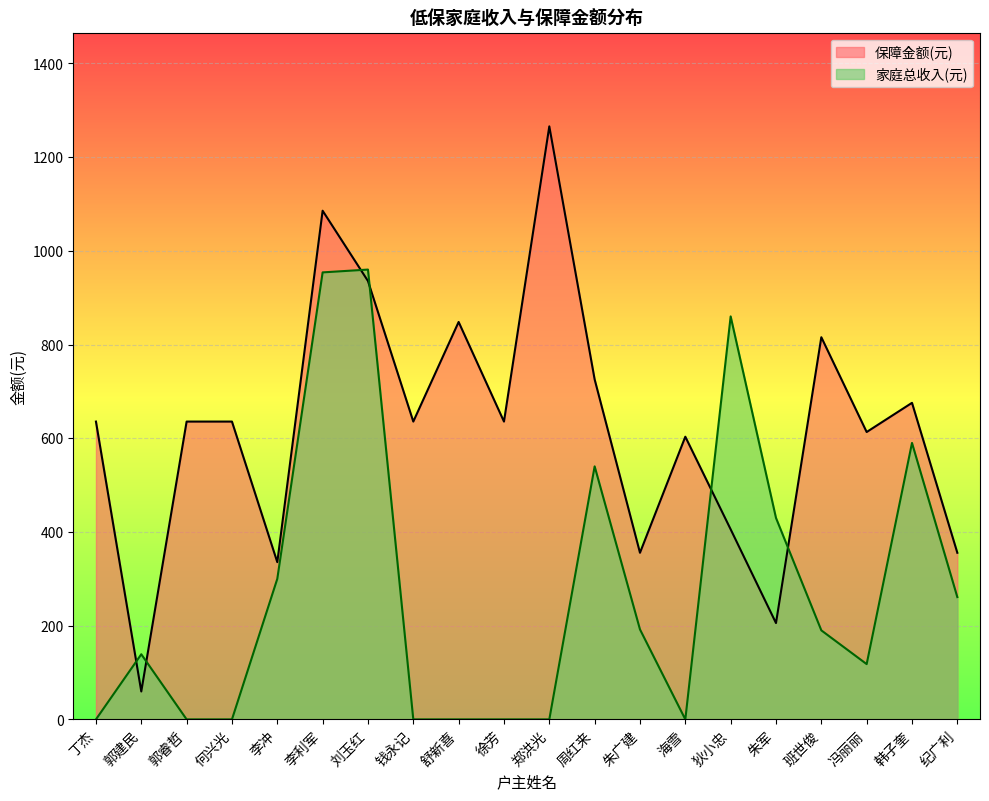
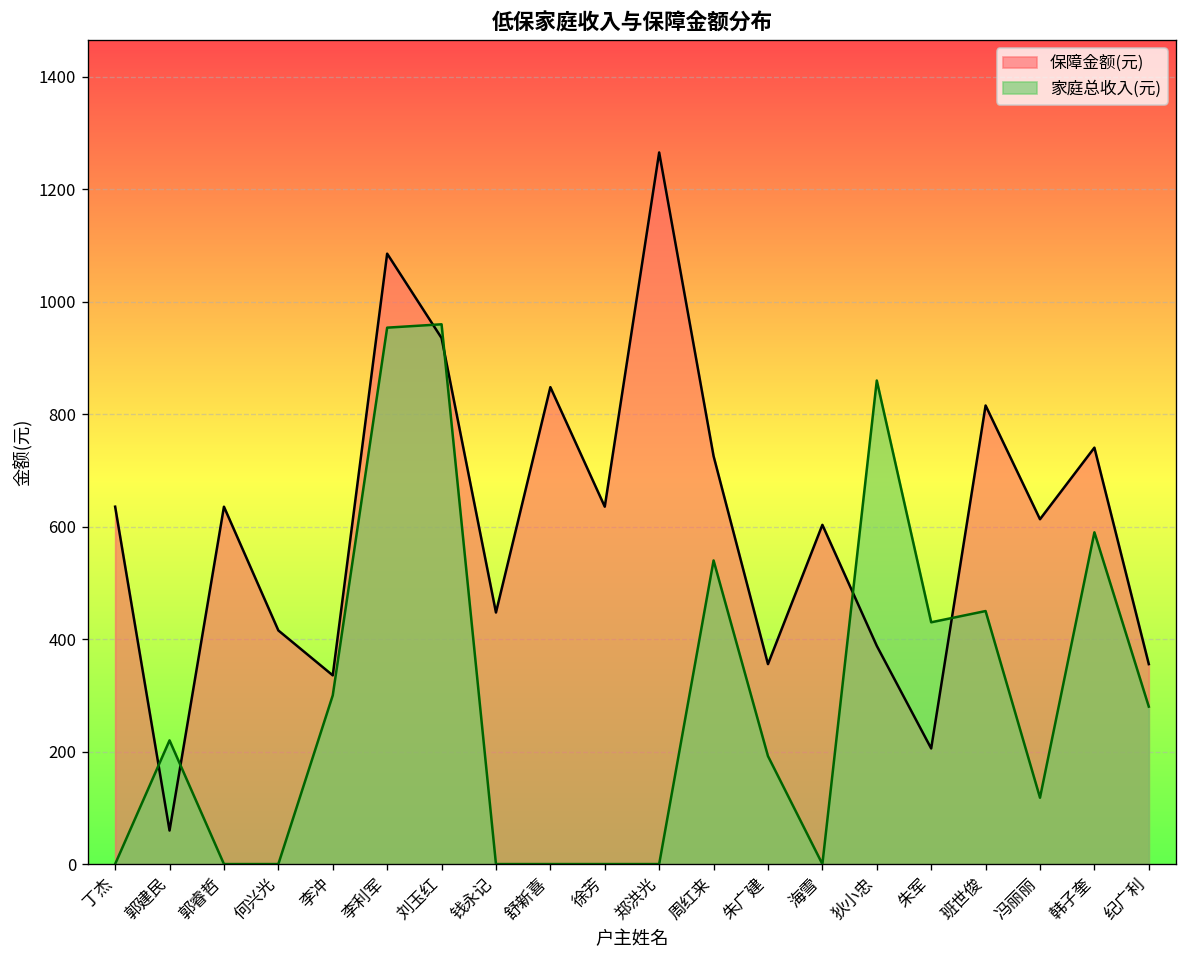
家庭总收入(元), 郭建民: 140 -> 220
保障金额(元), 何兴光: 640 -> 420
保障金额(元), 钱永记: 640 -> 450
保障金额(元), 狄小忠: 410 -> 390
家庭总收入(元), 班世俊: 190 -> 450
保障金额(元), 韩子奎: 680 -> 740
家庭总收入(元), 纪广利: 260 -> 280
